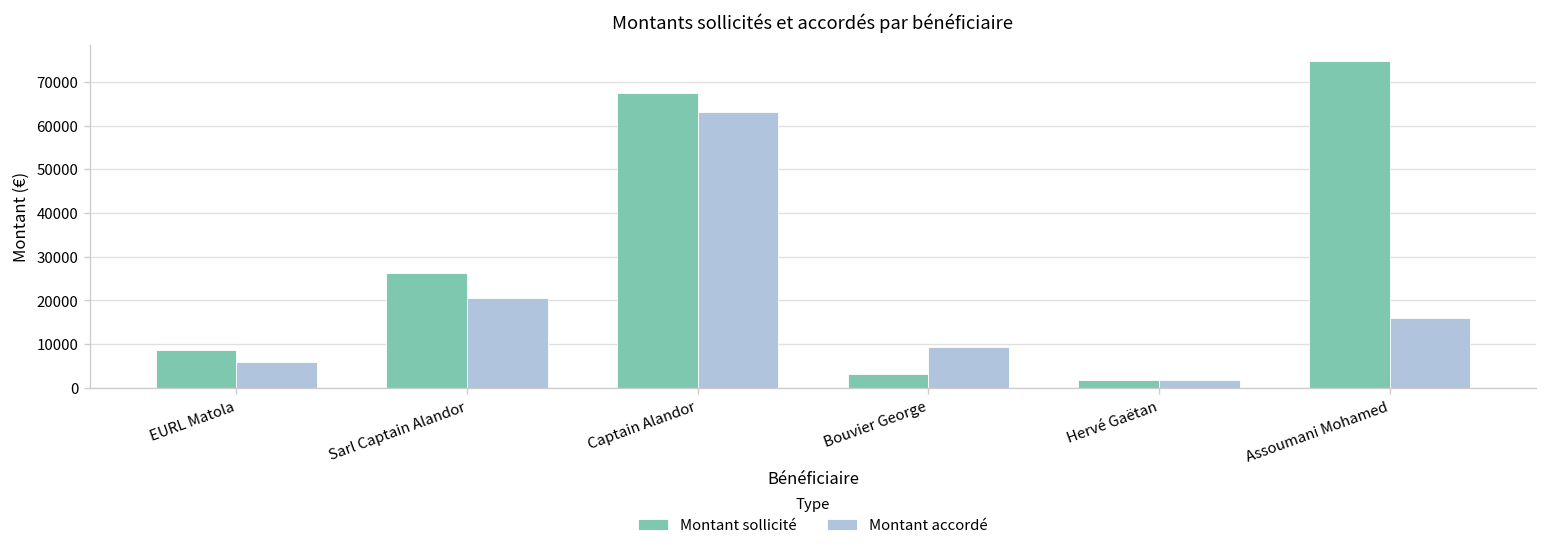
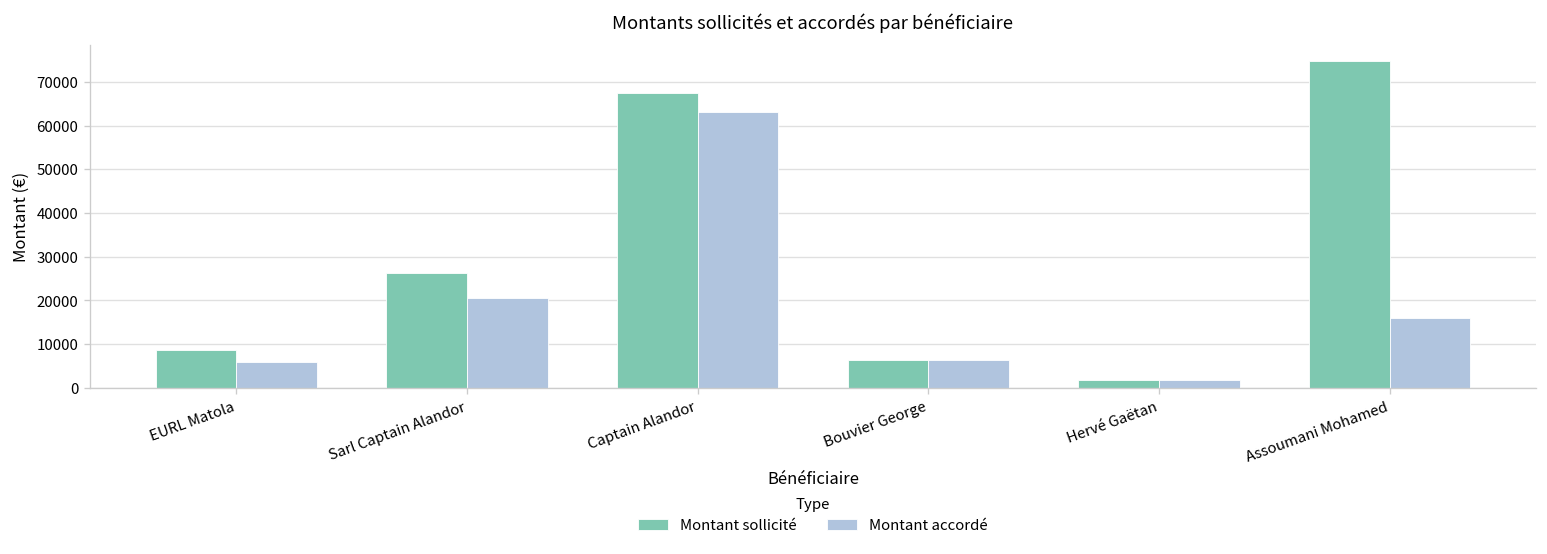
Montant sollicité, Bouvier George: 3000 -> 6000
Montant accordé, Bouvier George: 9000 -> 6000
